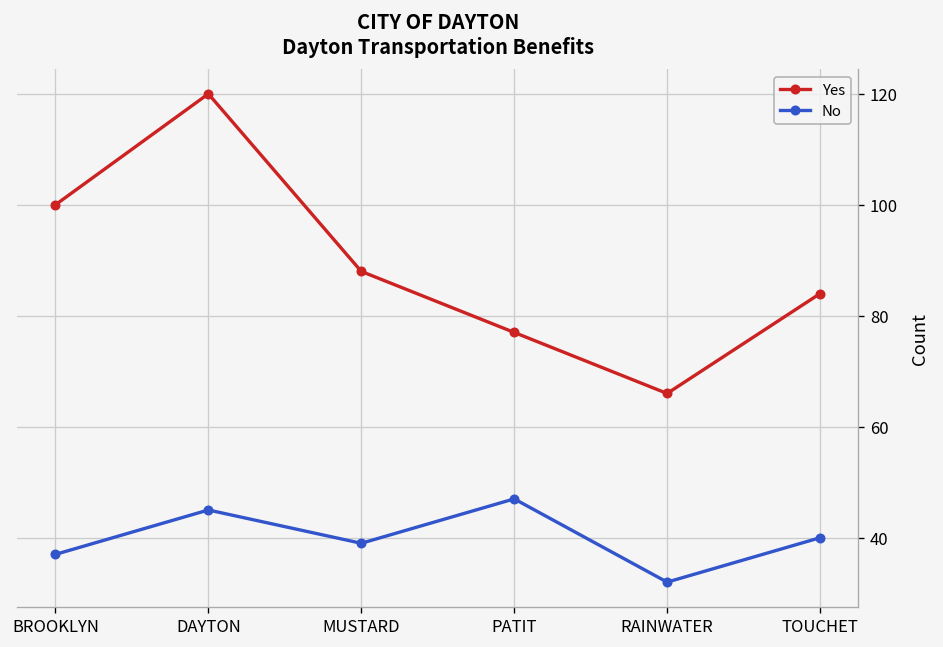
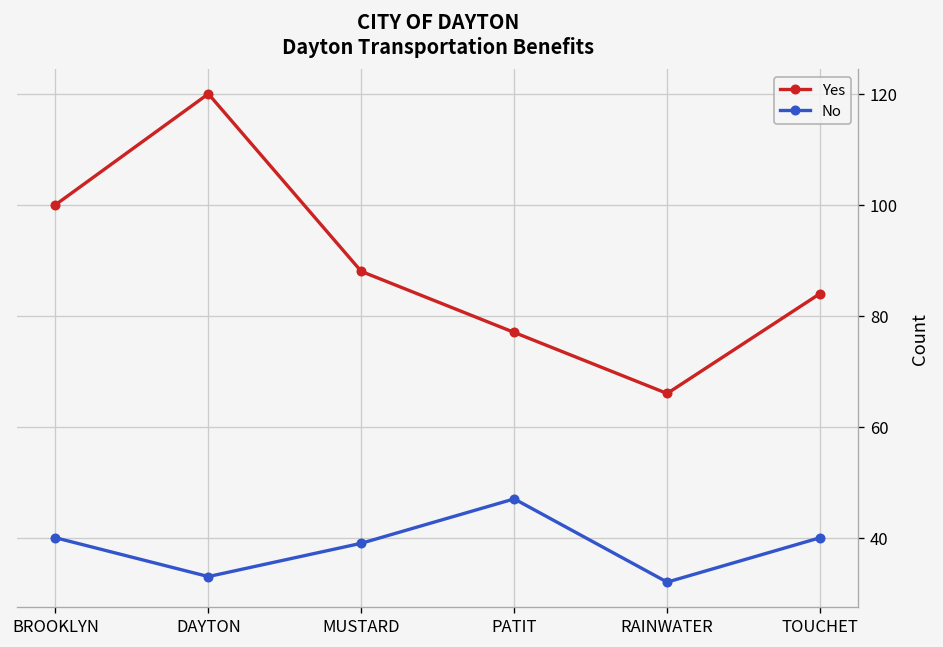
No, BROOKLYN: 37 -> 40
No, DAYTON: 45 -> 33
